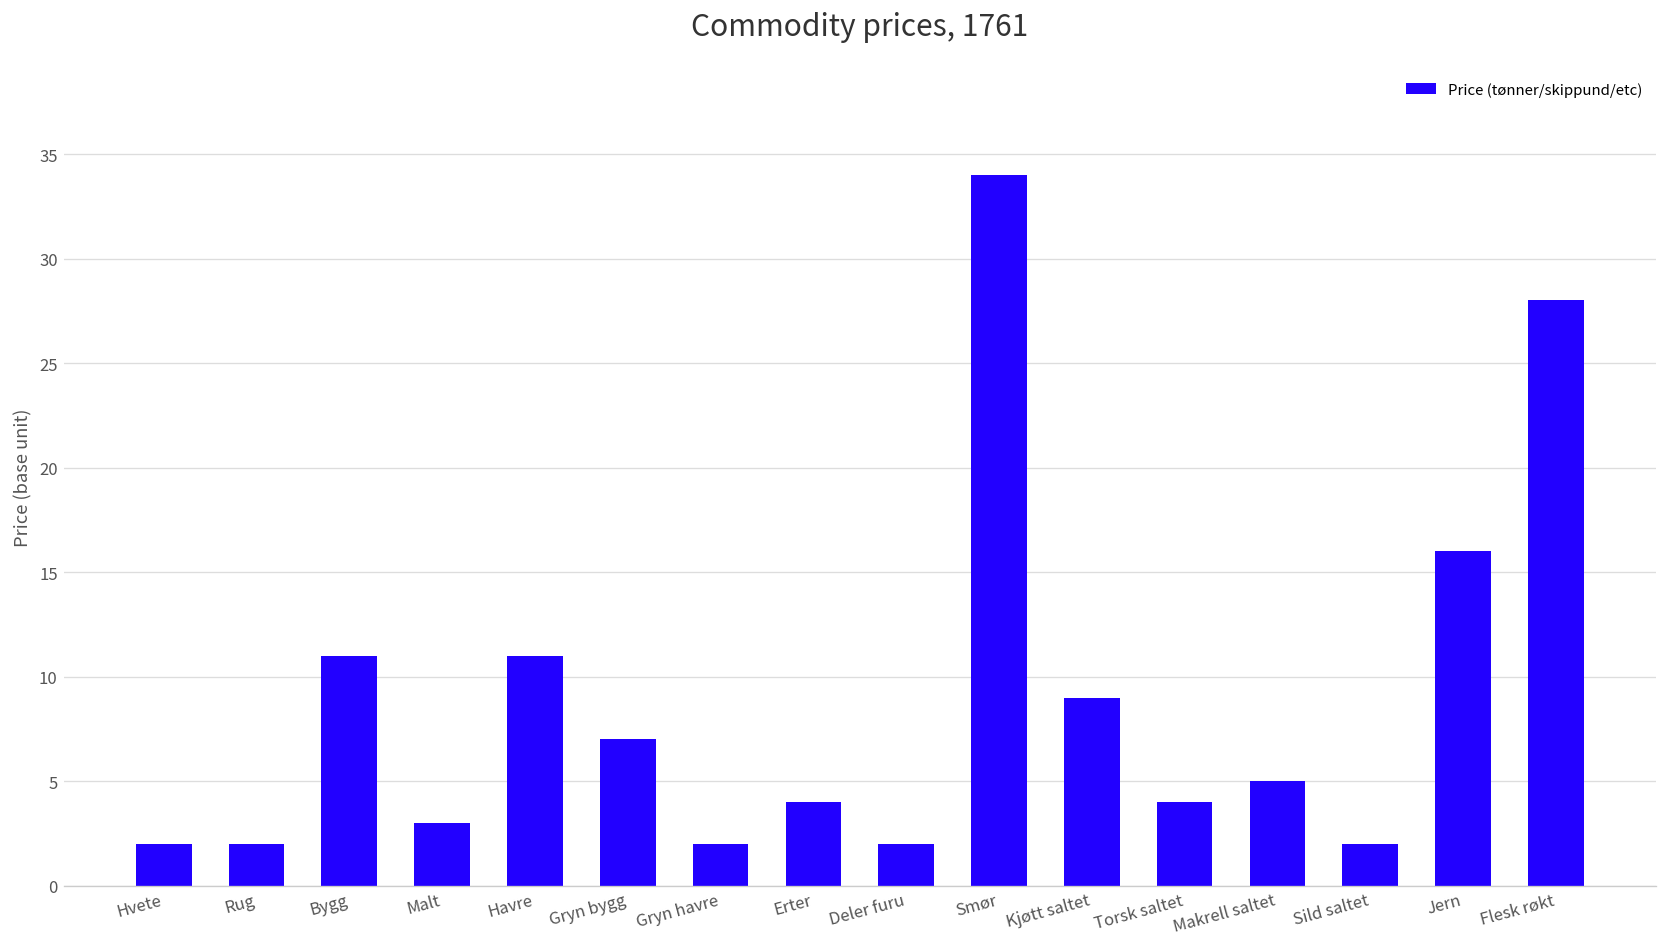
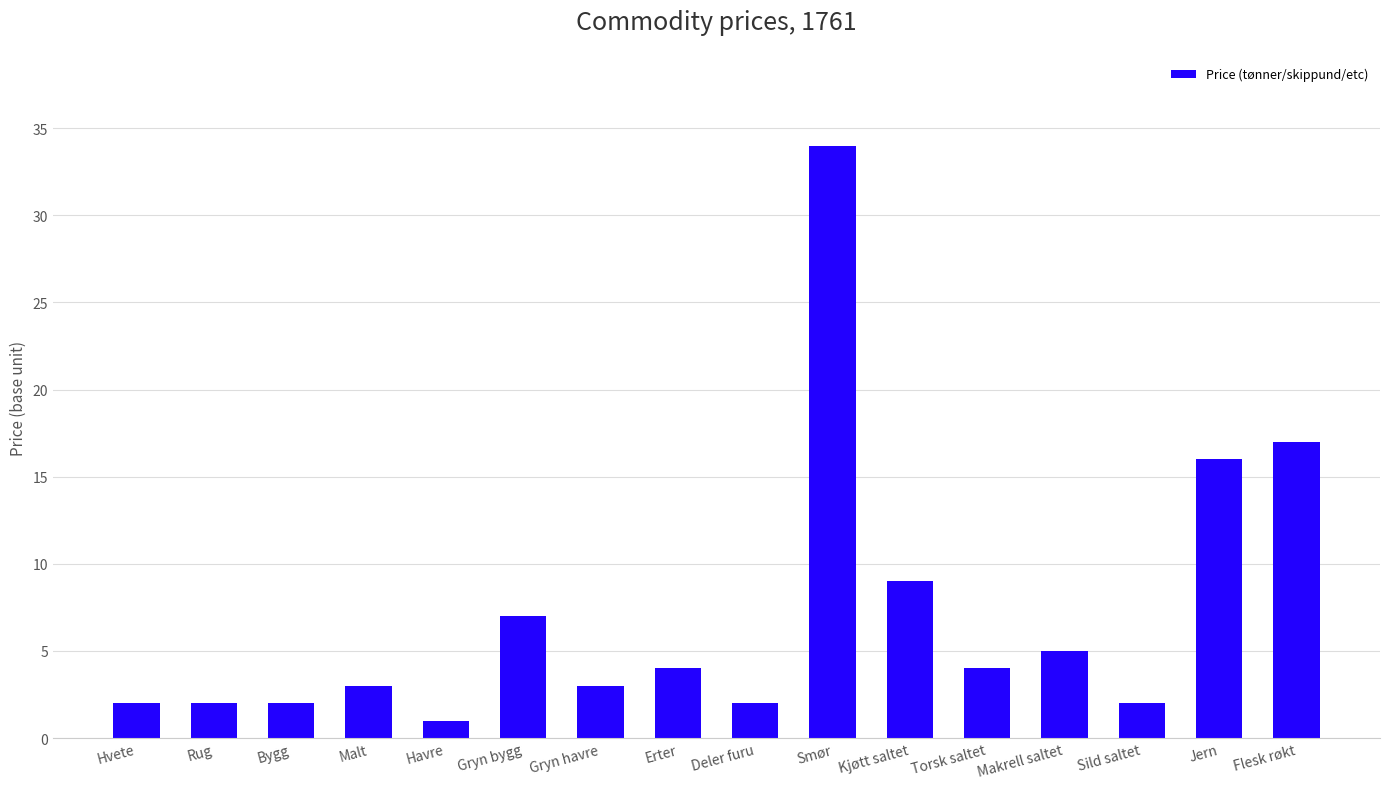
Bygg: 11 -> 2
Havre: 11 -> 1
Gryn havre: 2 -> 3
Flesk røkt: 28 -> 17
